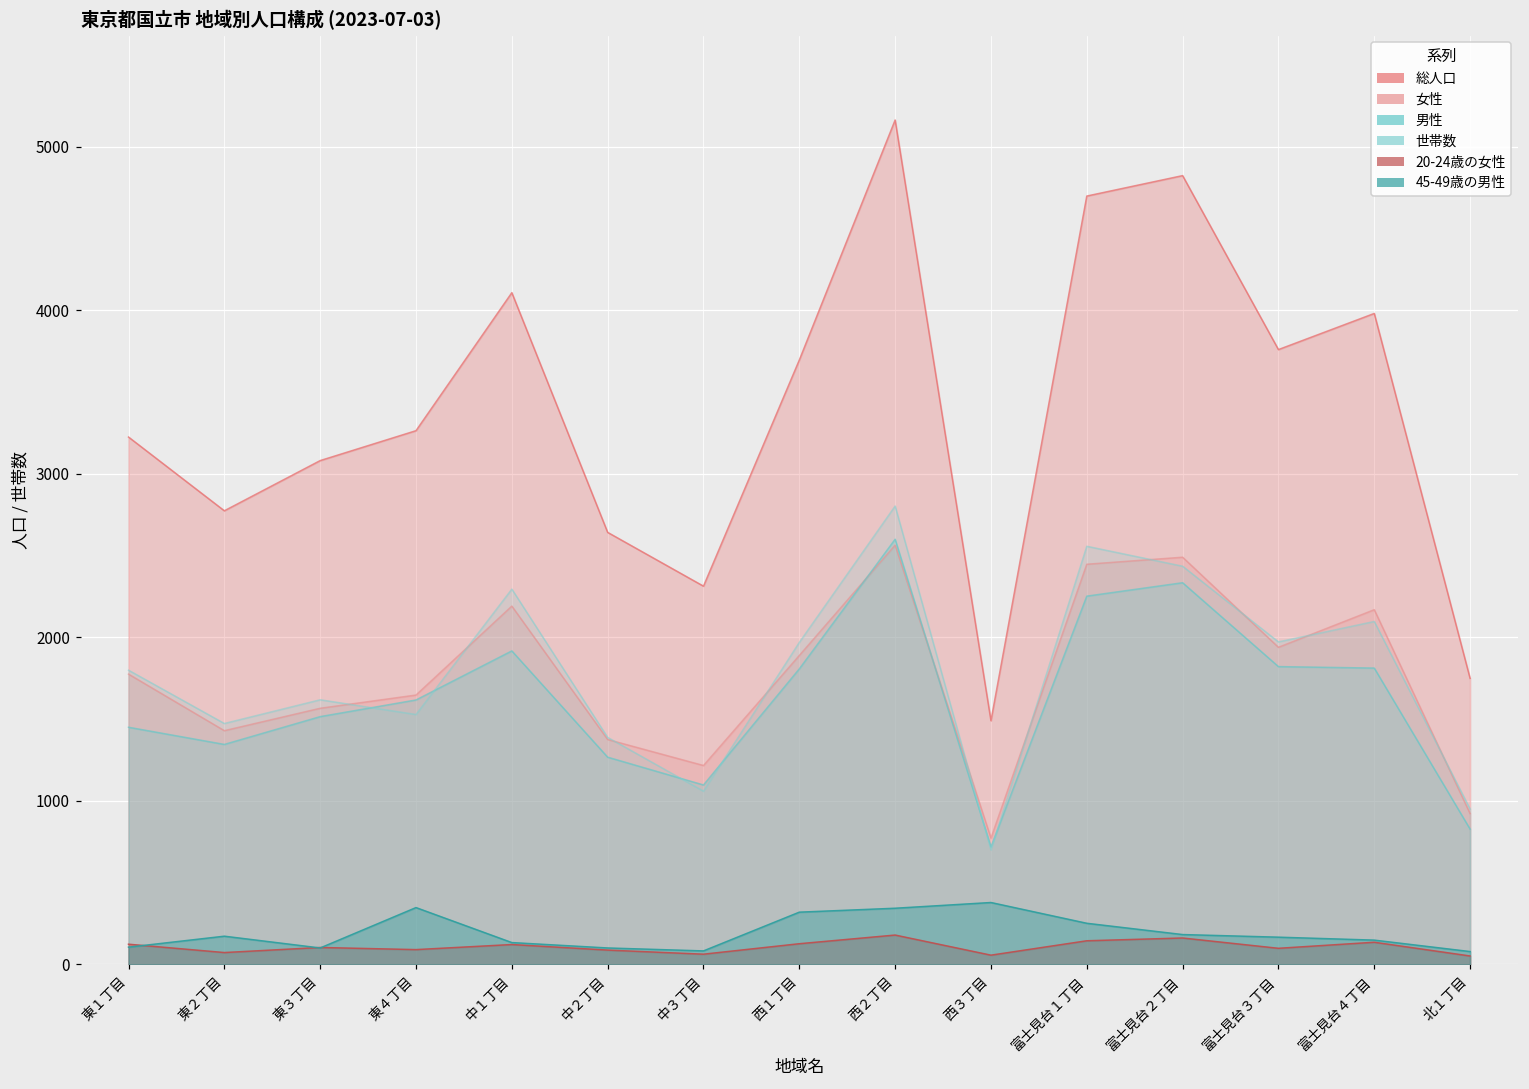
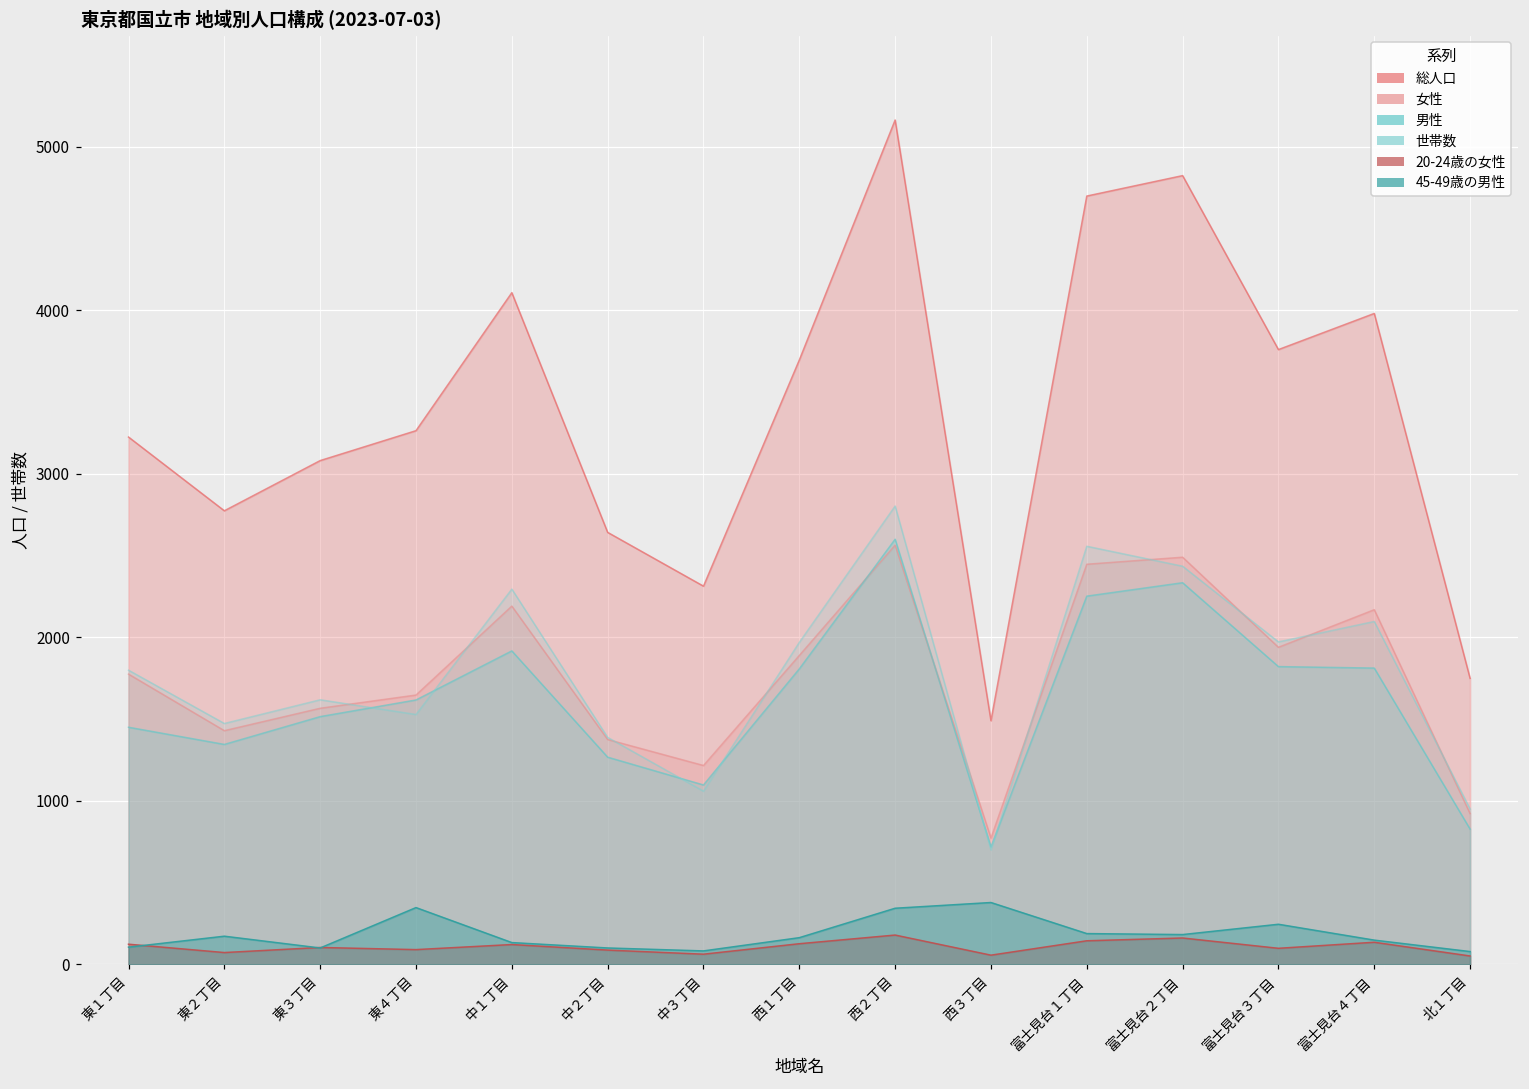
45-49歳の男性, 西１丁目: 320 -> 160
45-49歳の男性, 富士見台１丁目: 250 -> 190
45-49歳の男性, 富士見台３丁目: 170 -> 250
